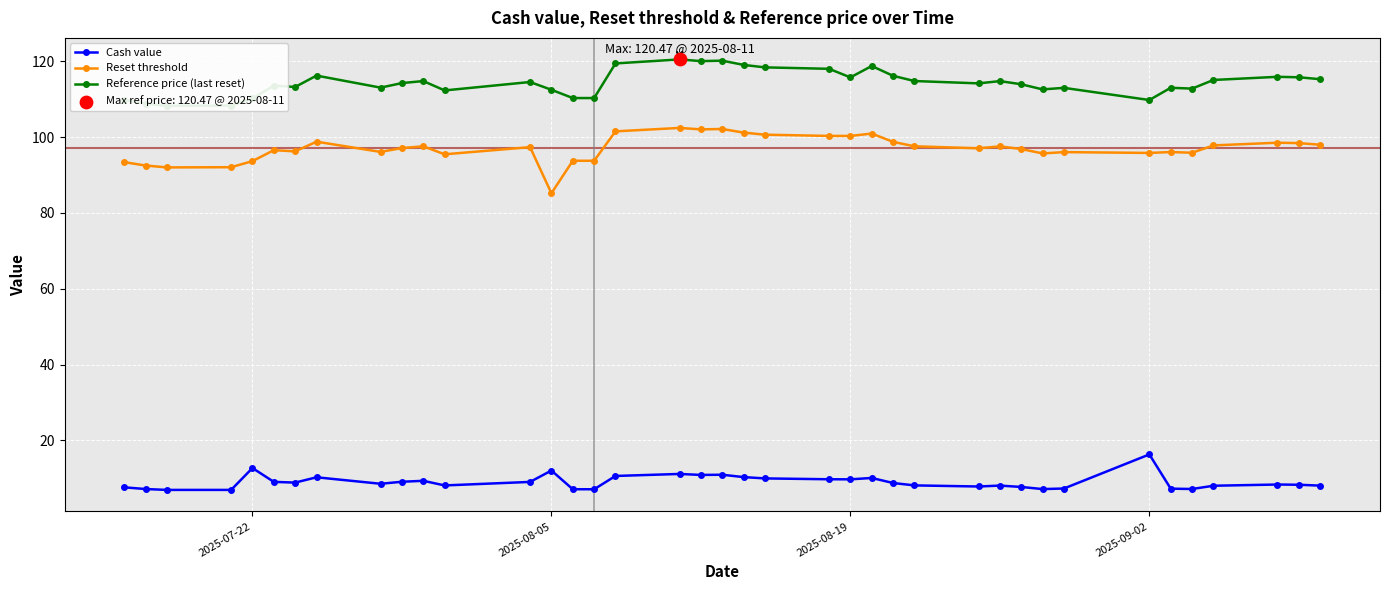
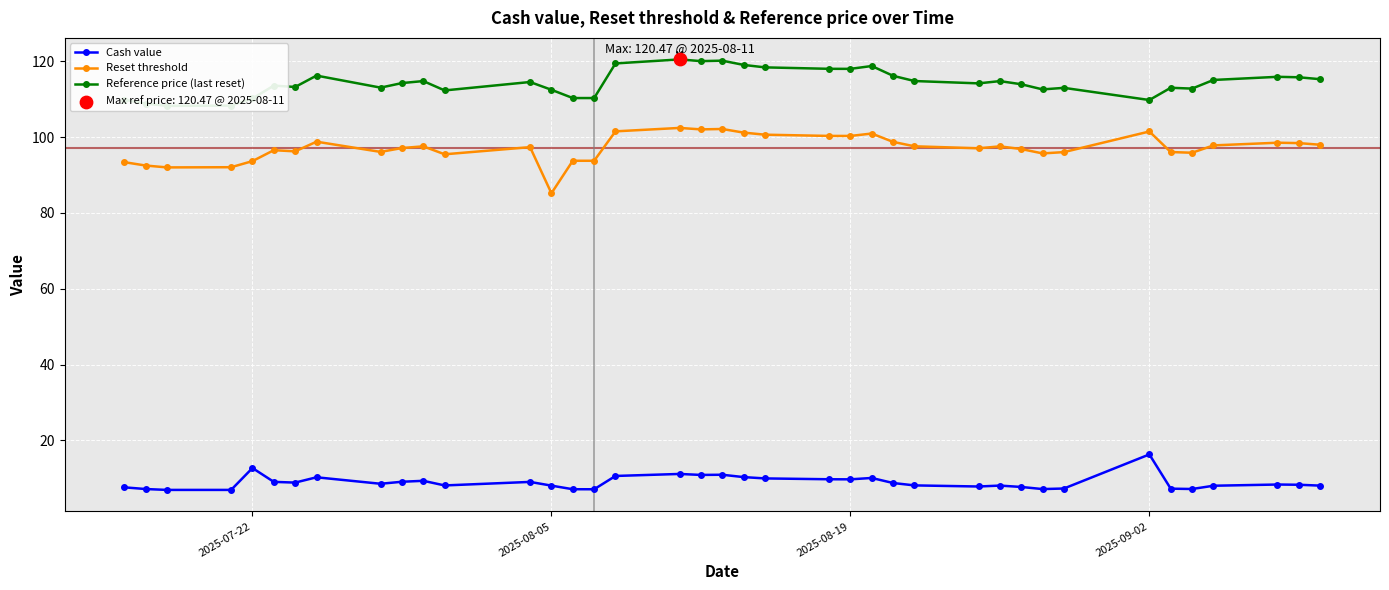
Cash value, 2025-08-05: 12 -> 8
Reference price (last reset), 2025-08-19: 116 -> 118
Reset threshold, 2025-09-02: 96 -> 101
